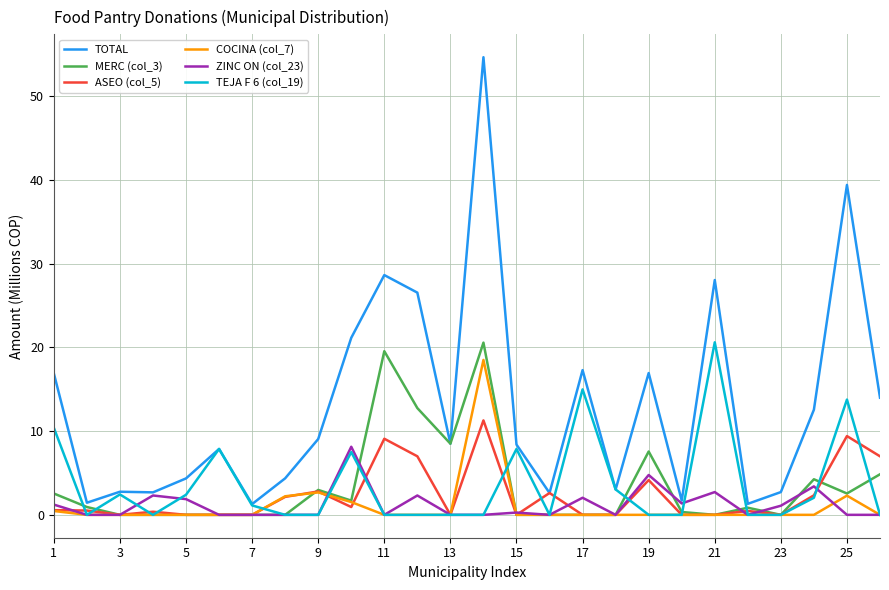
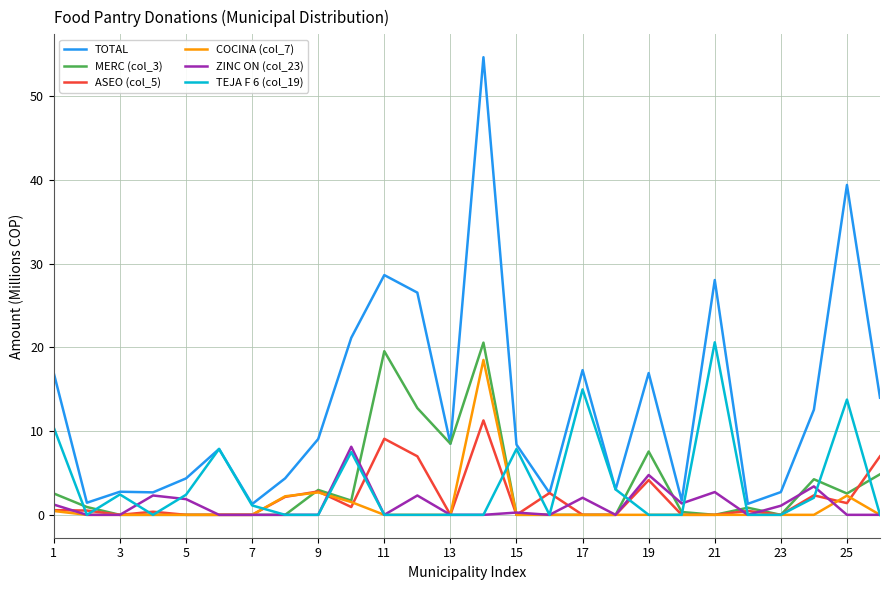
ASEO (col_5), 25: 9 -> 1
